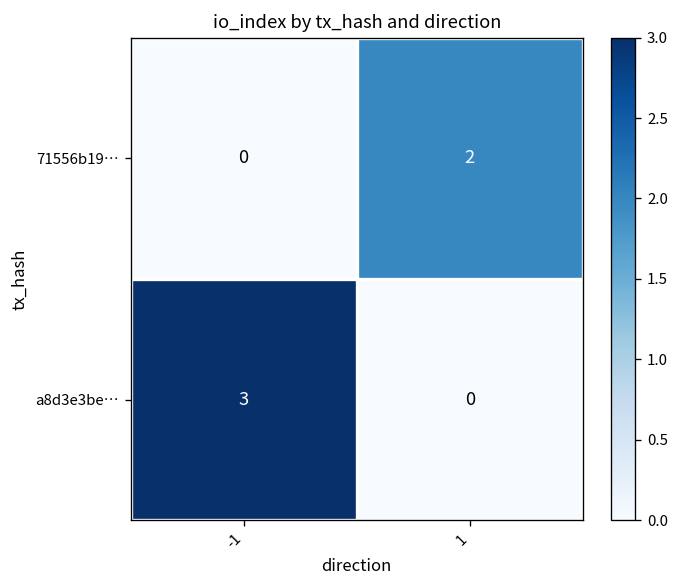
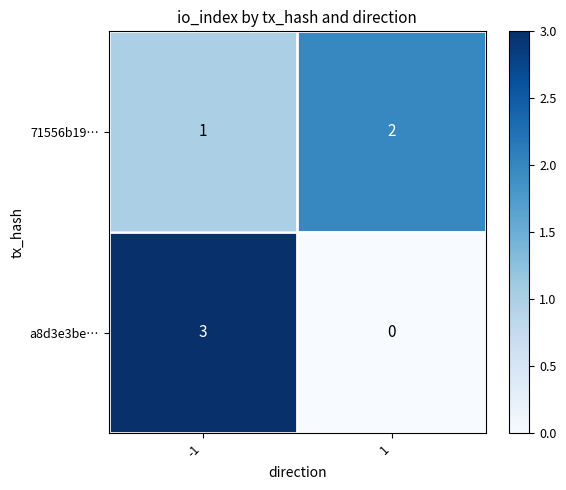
71556b19…, -1: 0 -> 1
